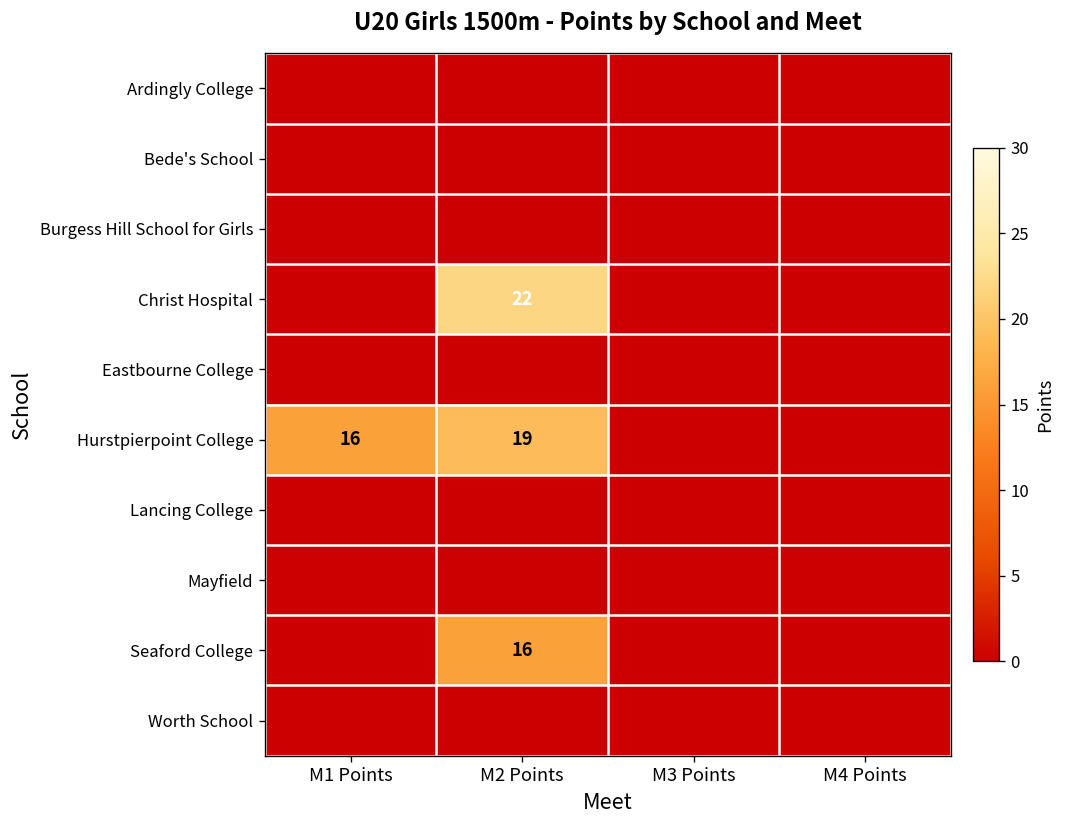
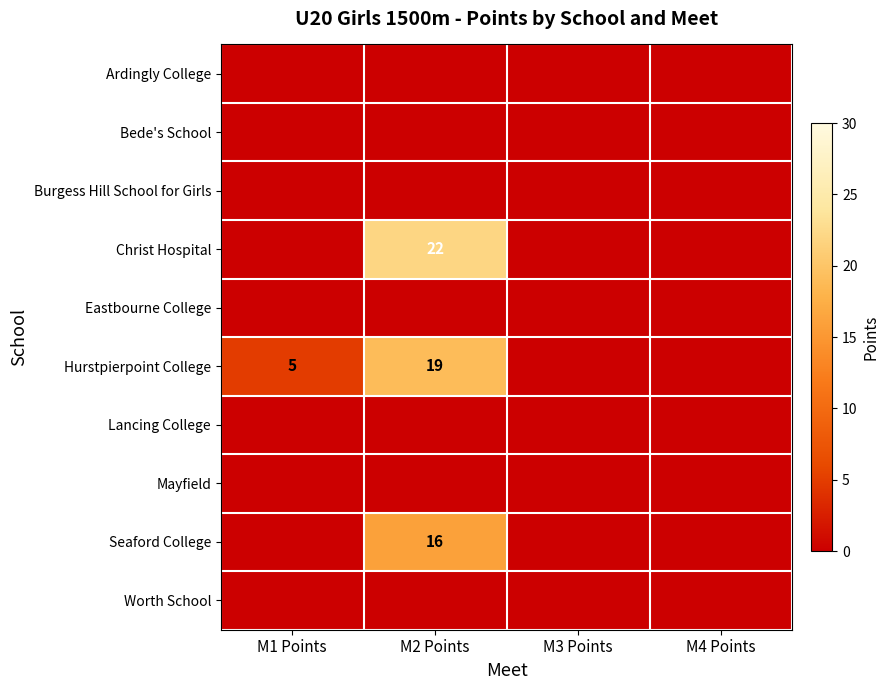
Hurstpierpoint College, M1 Points: 16 -> 5
